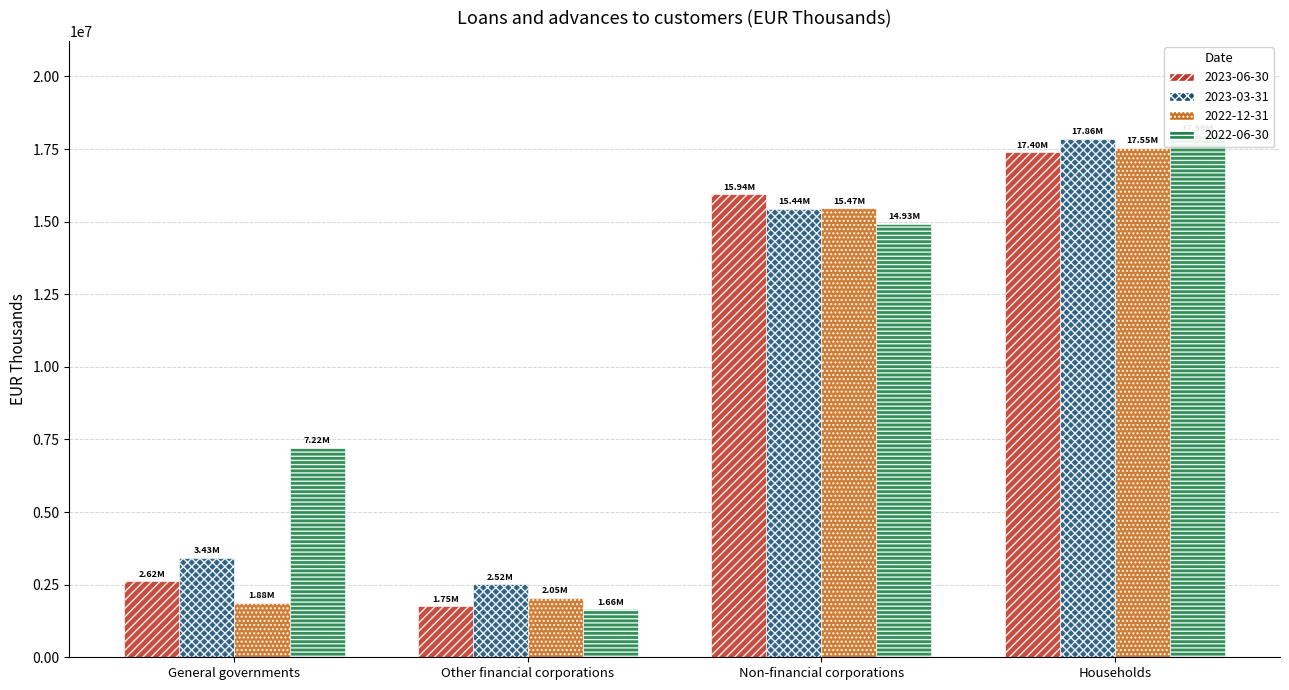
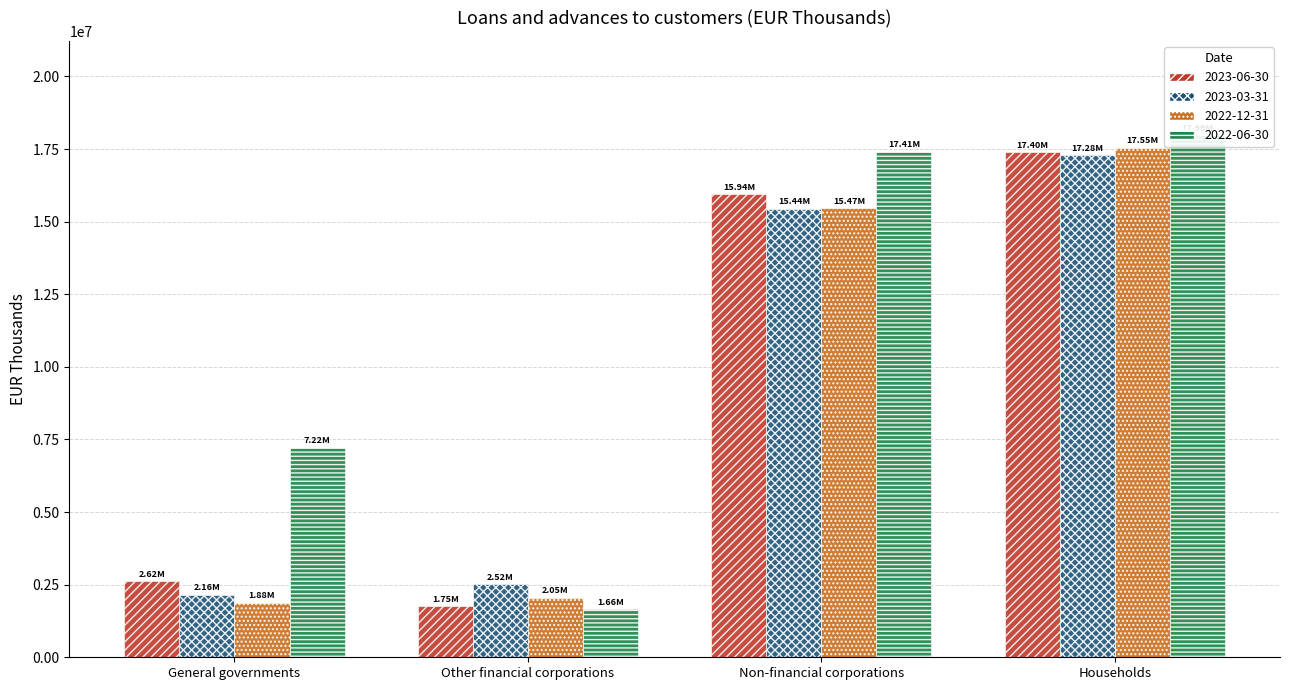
2023-03-31, General governments: 3.43M -> 2.16M
2022-06-30, Non-financial corporations: 14.93M -> 17.41M
2023-03-31, Households: 17.86M -> 17.28M
